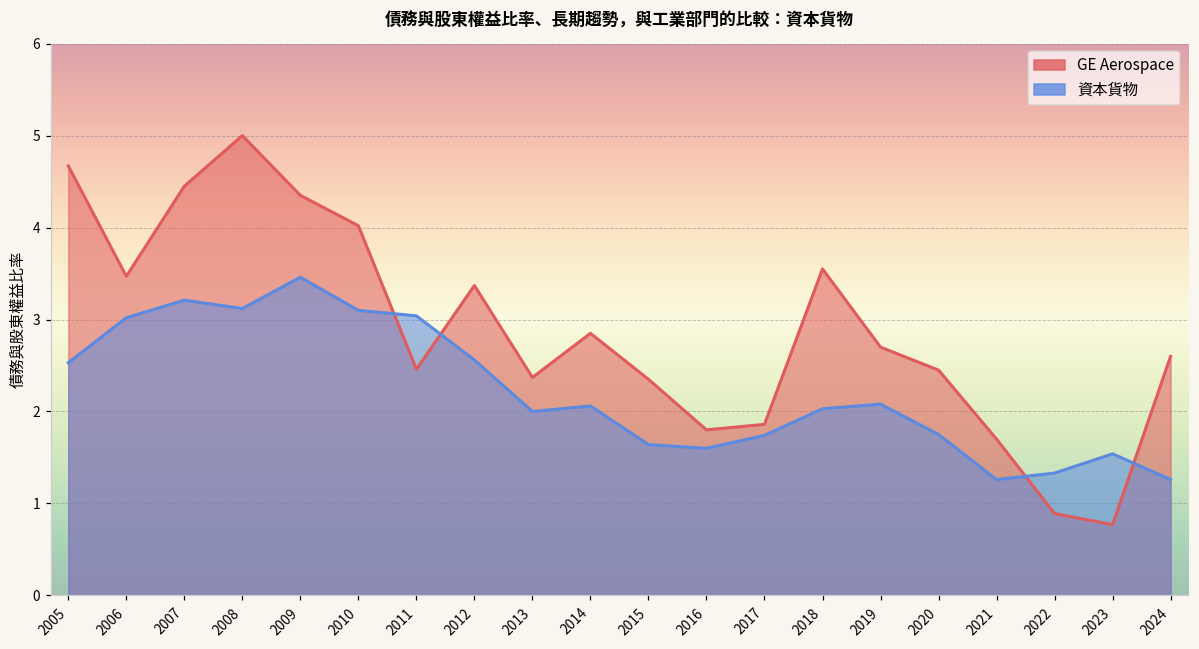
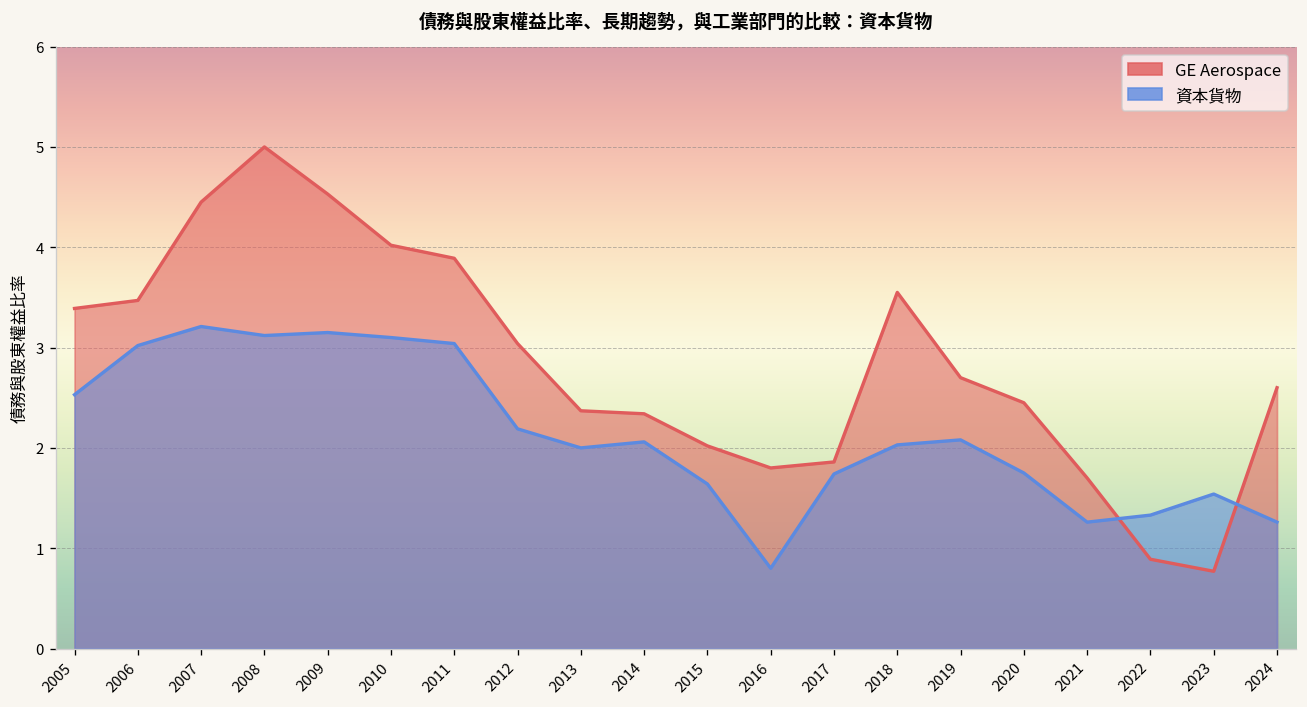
GE Aerospace, 2005: 4.7 -> 3.4
GE Aerospace, 2009: 4.4 -> 4.5
資本貨物, 2009: 3.5 -> 3.2
GE Aerospace, 2011: 2.5 -> 3.9
GE Aerospace, 2012: 3.4 -> 3.0
資本貨物, 2012: 2.6 -> 2.2
GE Aerospace, 2014: 2.9 -> 2.3
GE Aerospace, 2015: 2.4 -> 2.0
資本貨物, 2016: 1.6 -> 0.8
